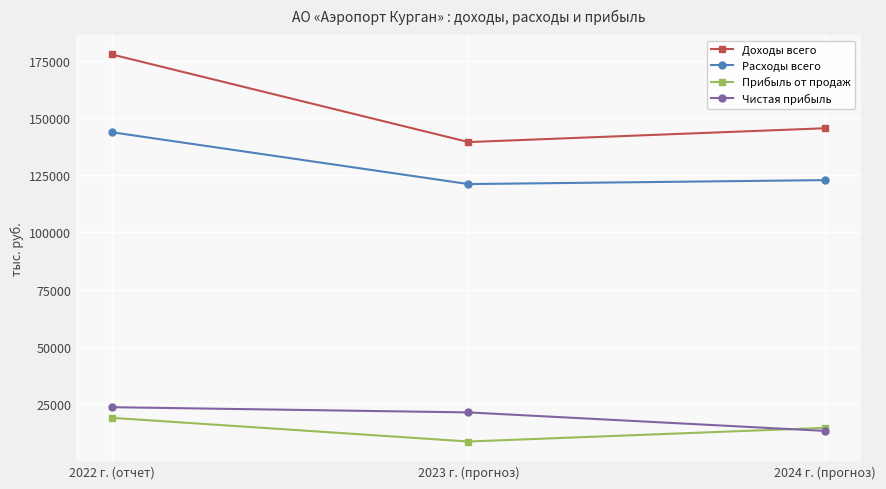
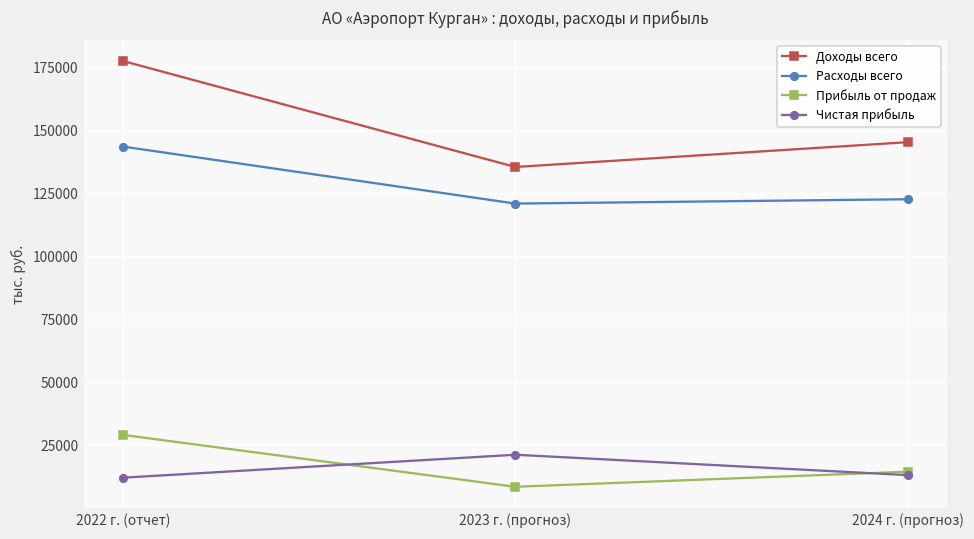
Прибыль от продаж, 2022 г. (отчет): 19000 -> 29000
Чистая прибыль, 2022 г. (отчет): 24000 -> 12000
Доходы всего, 2023 г. (прогноз): 139000 -> 136000
